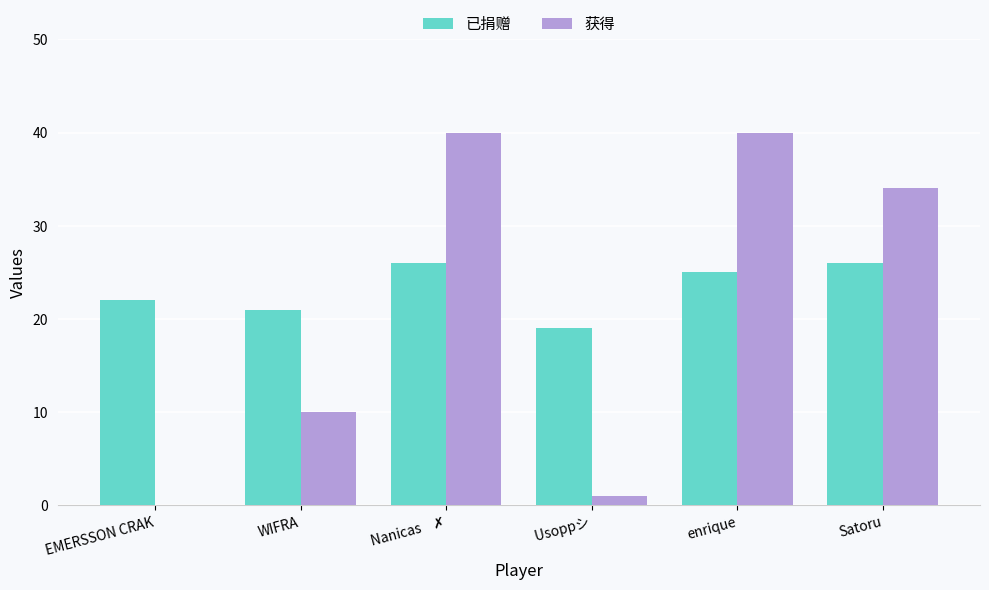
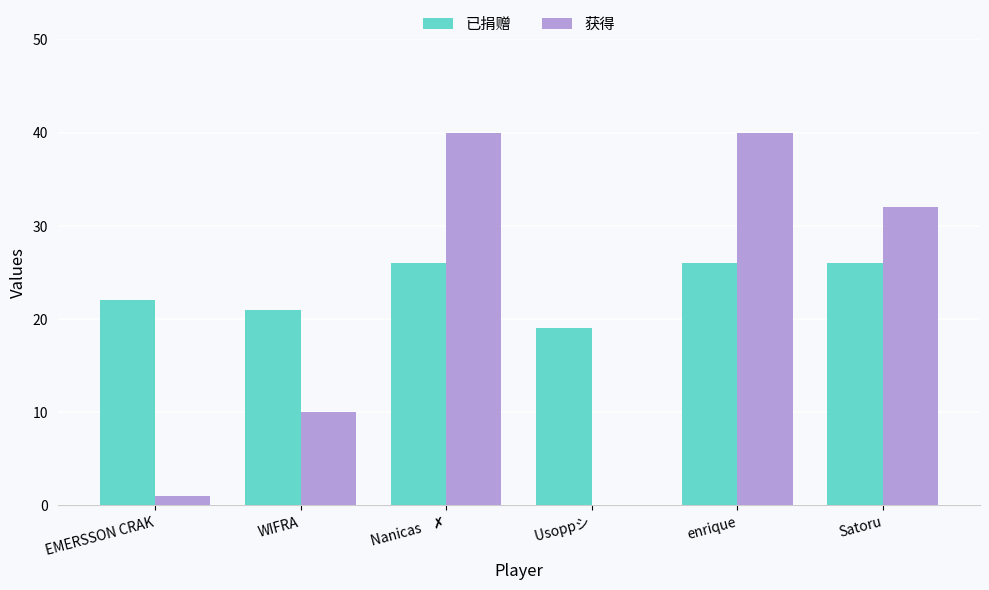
获得, EMERSSON CRAK: 0 -> 1
获得, Usoppシ︎: 1 -> 0
已捐赠, enrique: 25 -> 26
获得, Satoru: 34 -> 32
